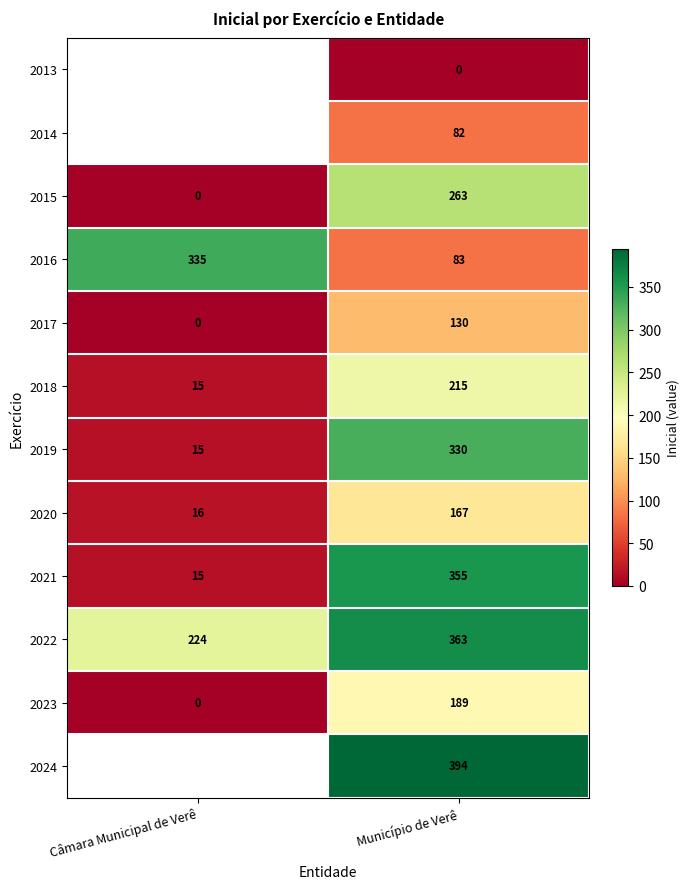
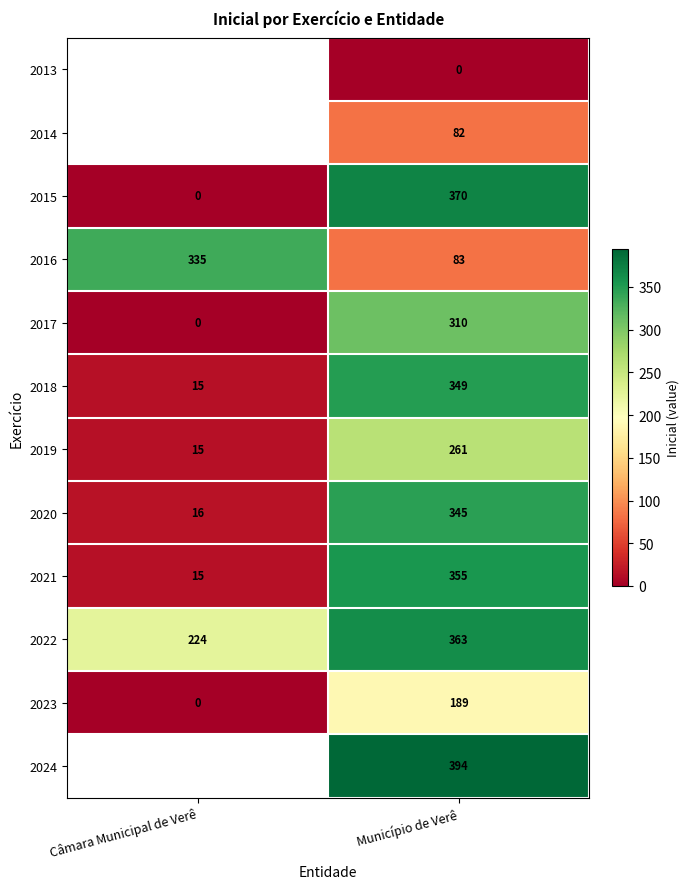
2015, Município de Verê: 263 -> 370
2017, Município de Verê: 130 -> 310
2018, Município de Verê: 215 -> 349
2019, Município de Verê: 330 -> 261
2020, Município de Verê: 167 -> 345
